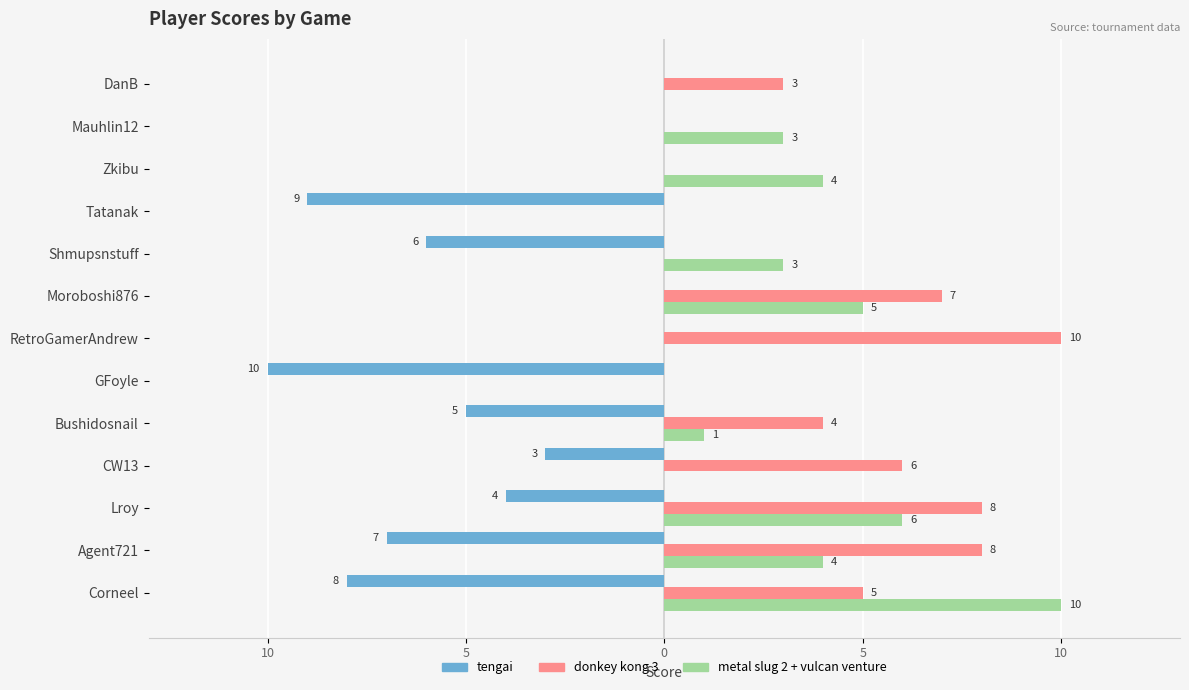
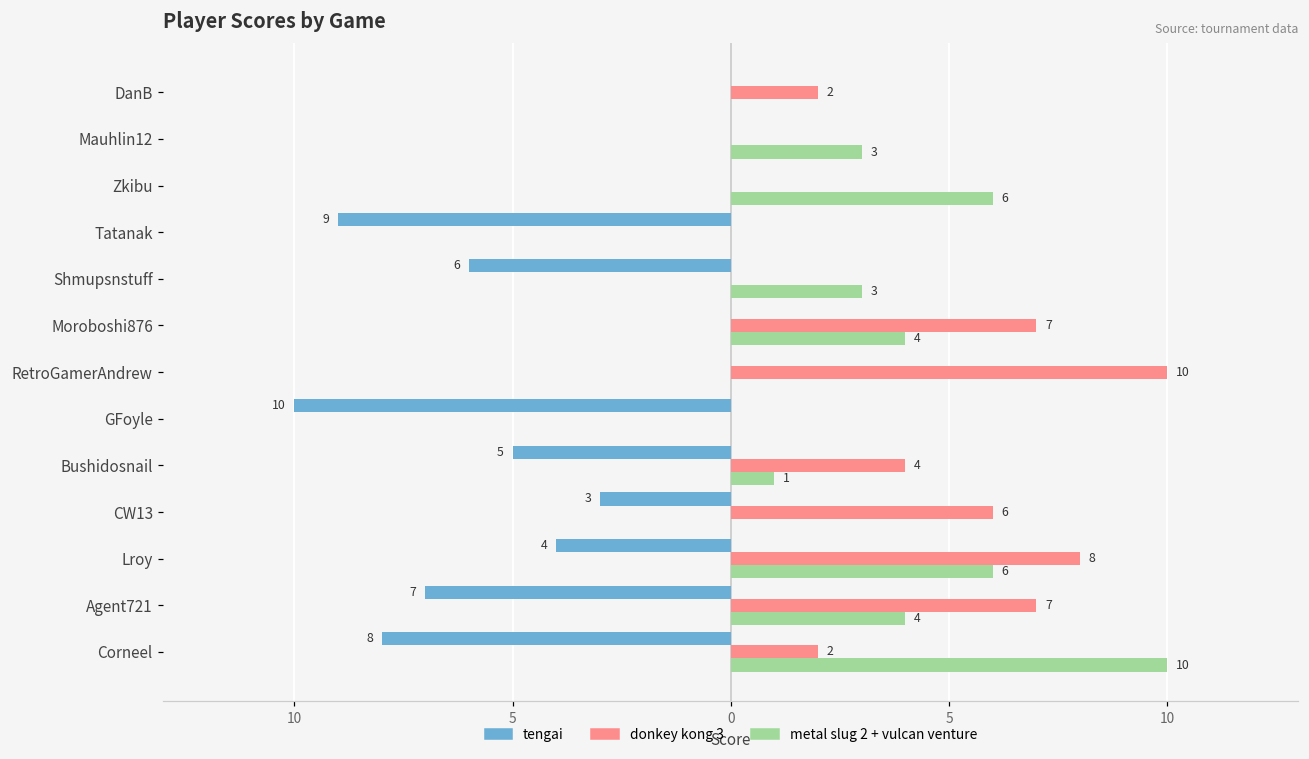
donkey kong 3, DanB: 3 -> 2
metal slug 2 + vulcan venture, Zkibu: 4 -> 6
metal slug 2 + vulcan venture, Moroboshi876: 5 -> 4
donkey kong 3, Agent721: 8 -> 7
donkey kong 3, Corneel: 5 -> 2
